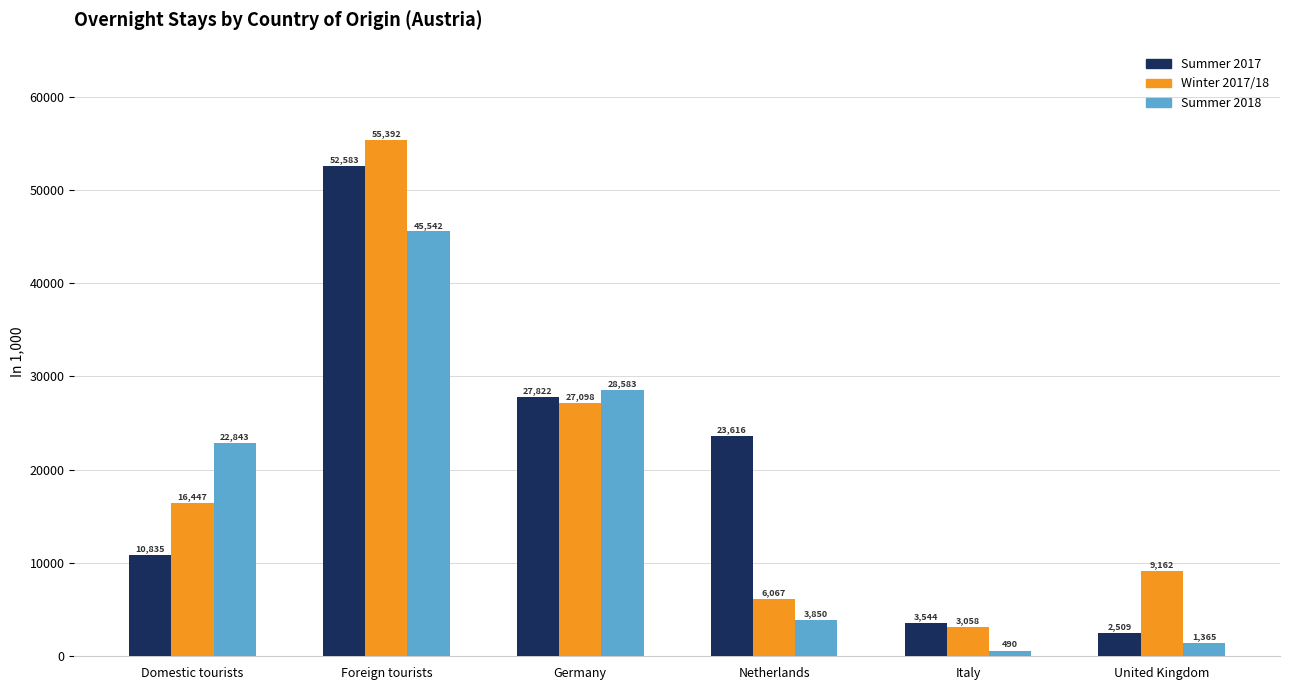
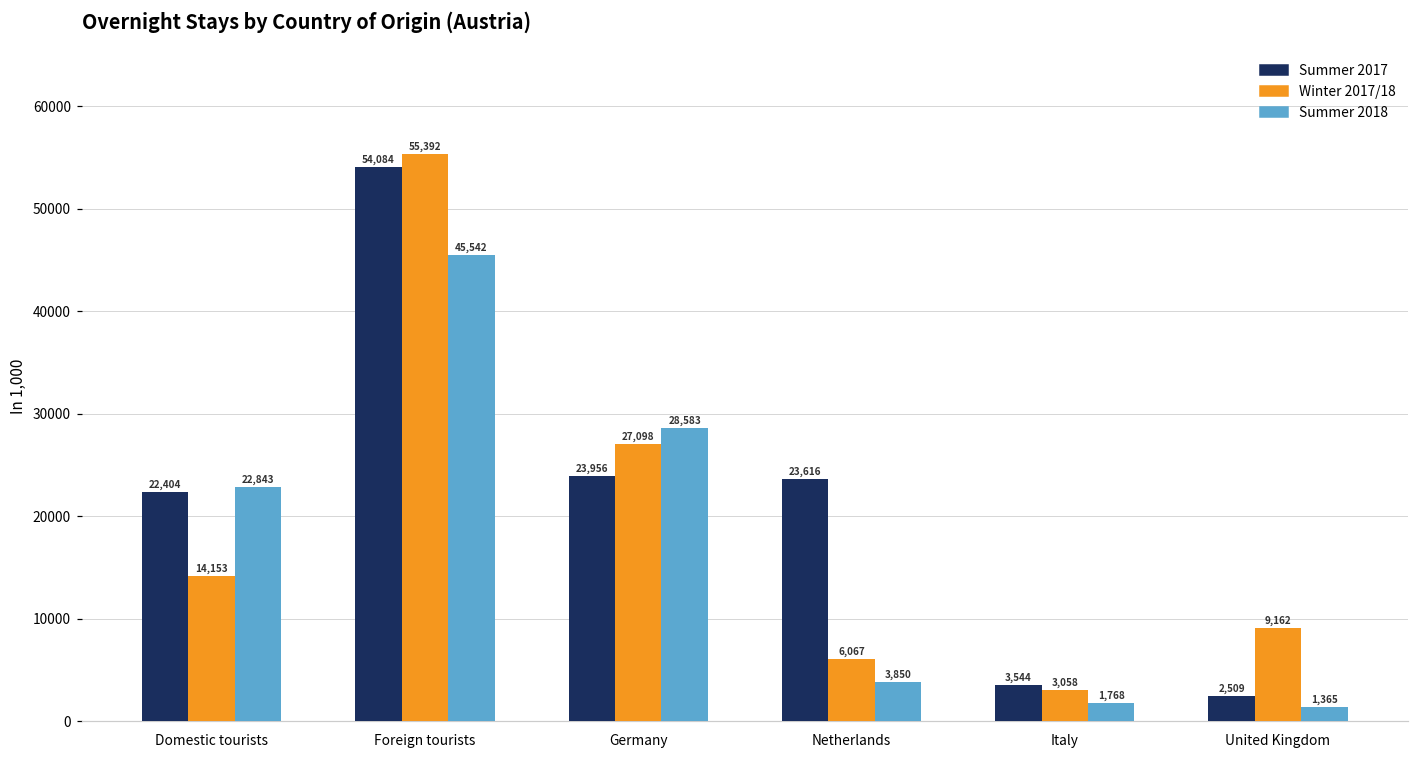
Summer 2017, Domestic tourists: 10,835 -> 22,404
Winter 2017/18, Domestic tourists: 16,447 -> 14,153
Summer 2017, Foreign tourists: 52,583 -> 54,084
Summer 2017, Germany: 27,822 -> 23,956
Summer 2018, Italy: 490 -> 1,768
